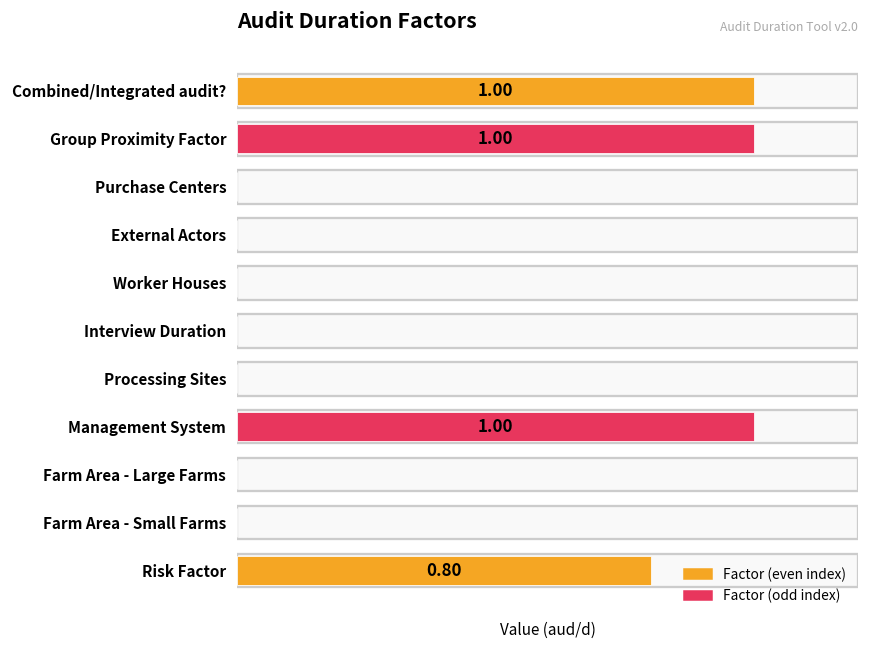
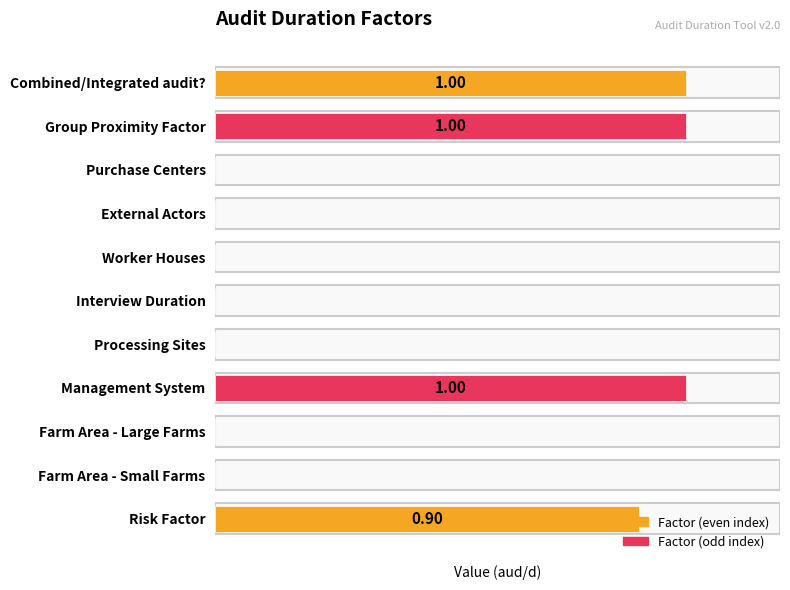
Risk Factor: 0.80 -> 0.90
